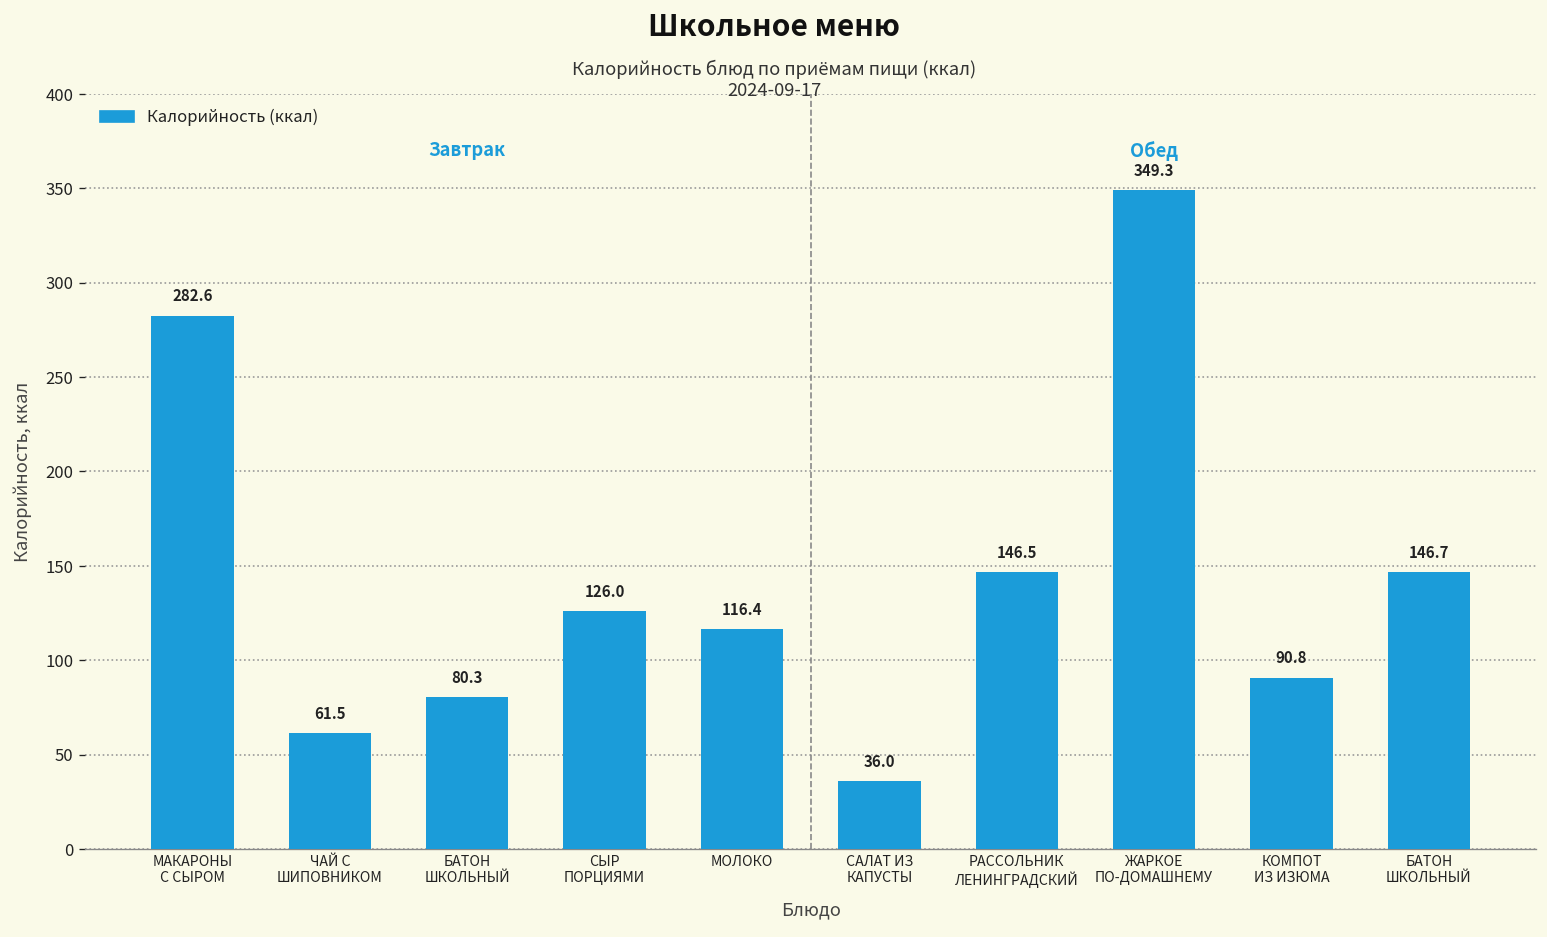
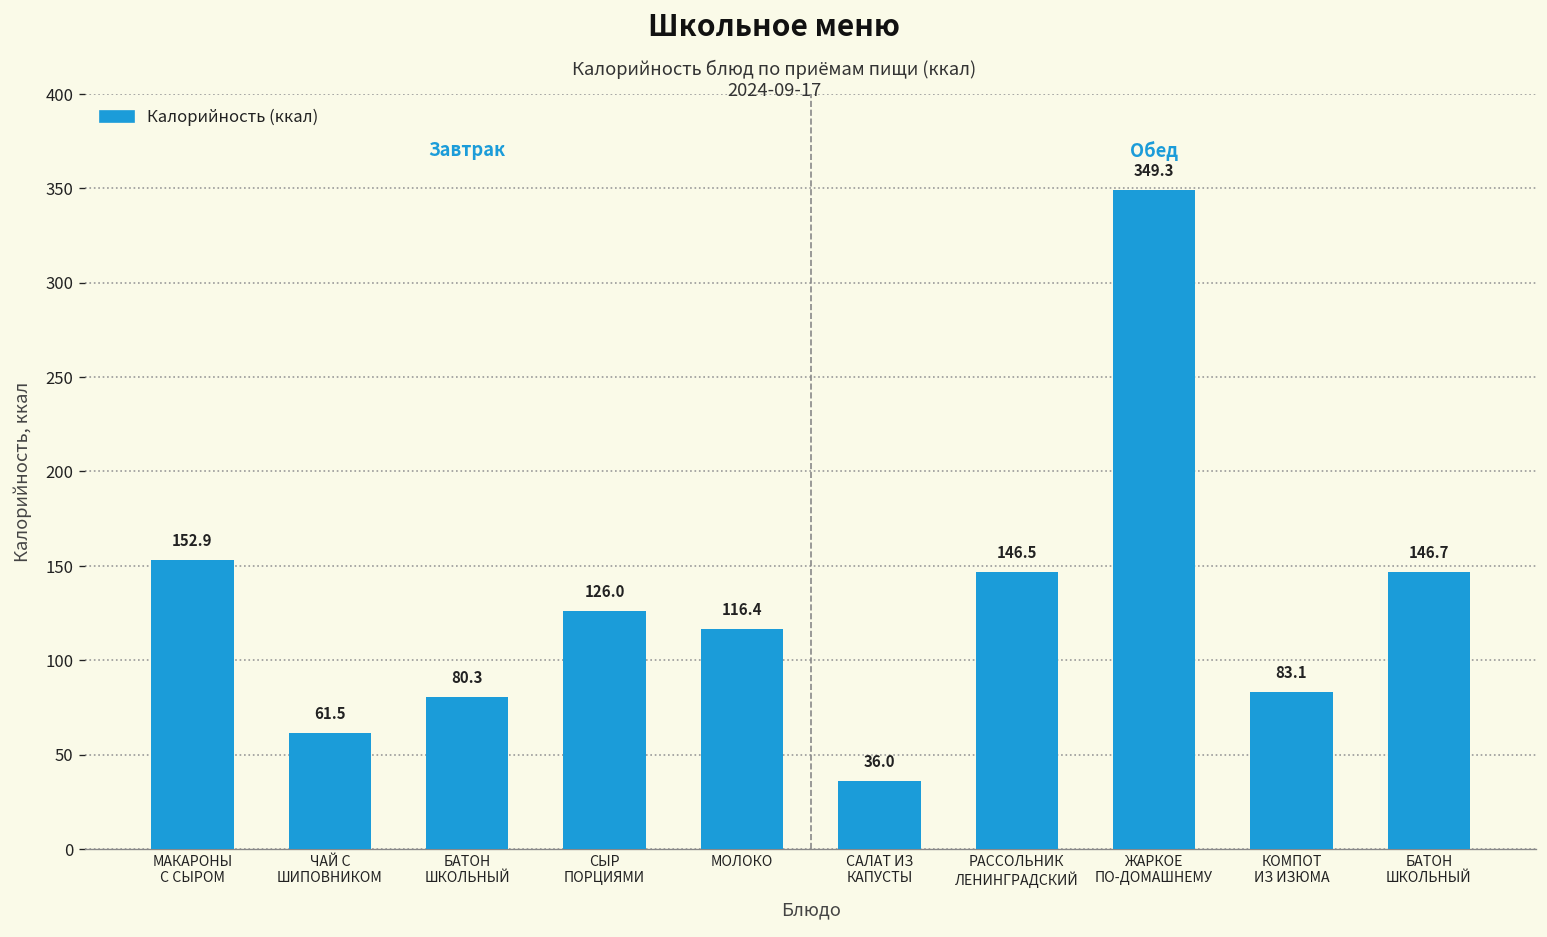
МАКАРОНЫ С СЫРОМ: 282.6 -> 152.9
КОМПОТ ИЗ ИЗЮМА: 90.8 -> 83.1
